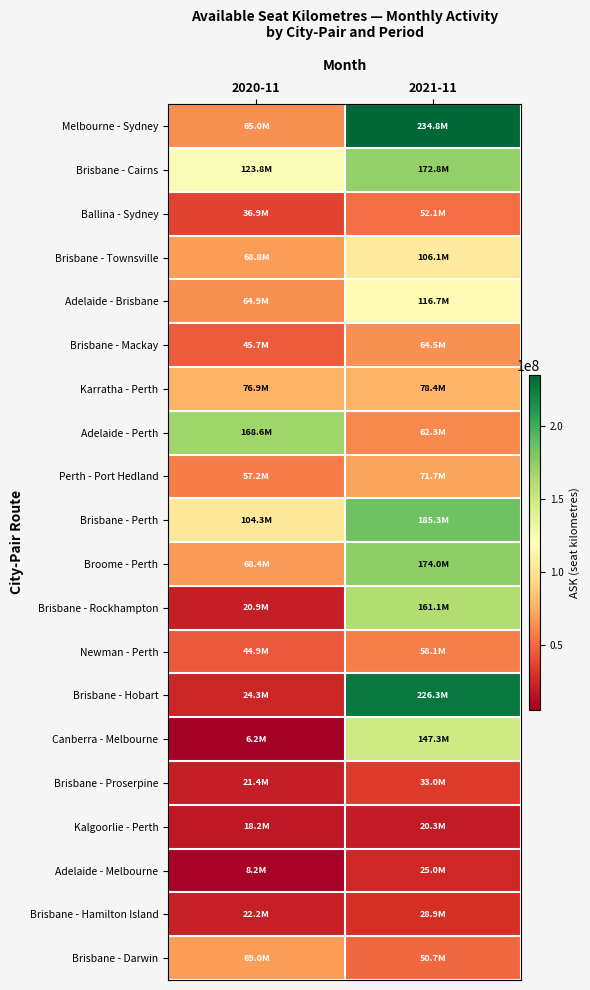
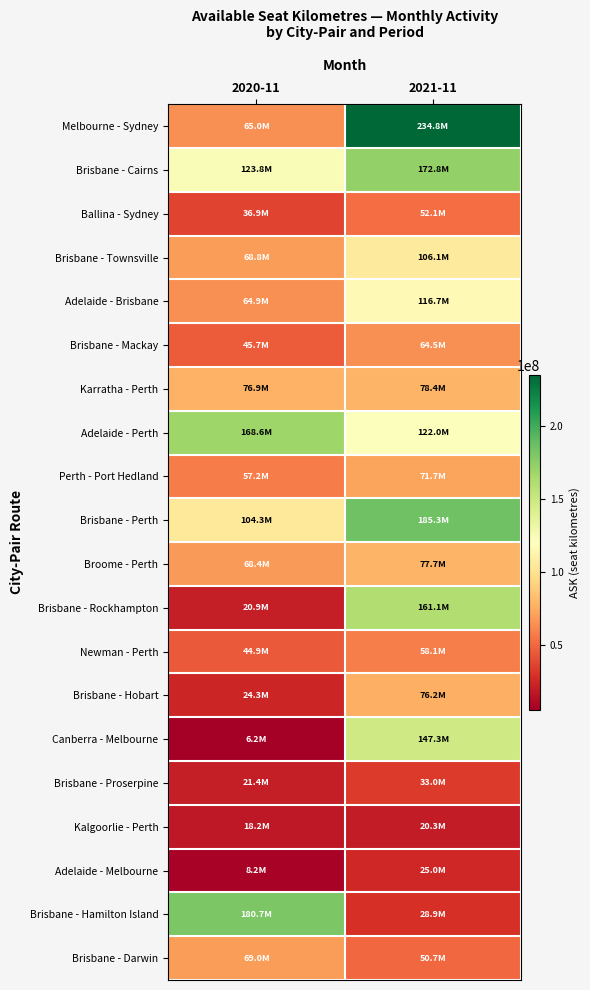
Adelaide - Perth, 2021-11: 62.3M -> 122.0M
Broome - Perth, 2021-11: 174.0M -> 77.7M
Brisbane - Hobart, 2021-11: 226.3M -> 76.2M
Brisbane - Hamilton Island, 2020-11: 22.2M -> 180.7M
